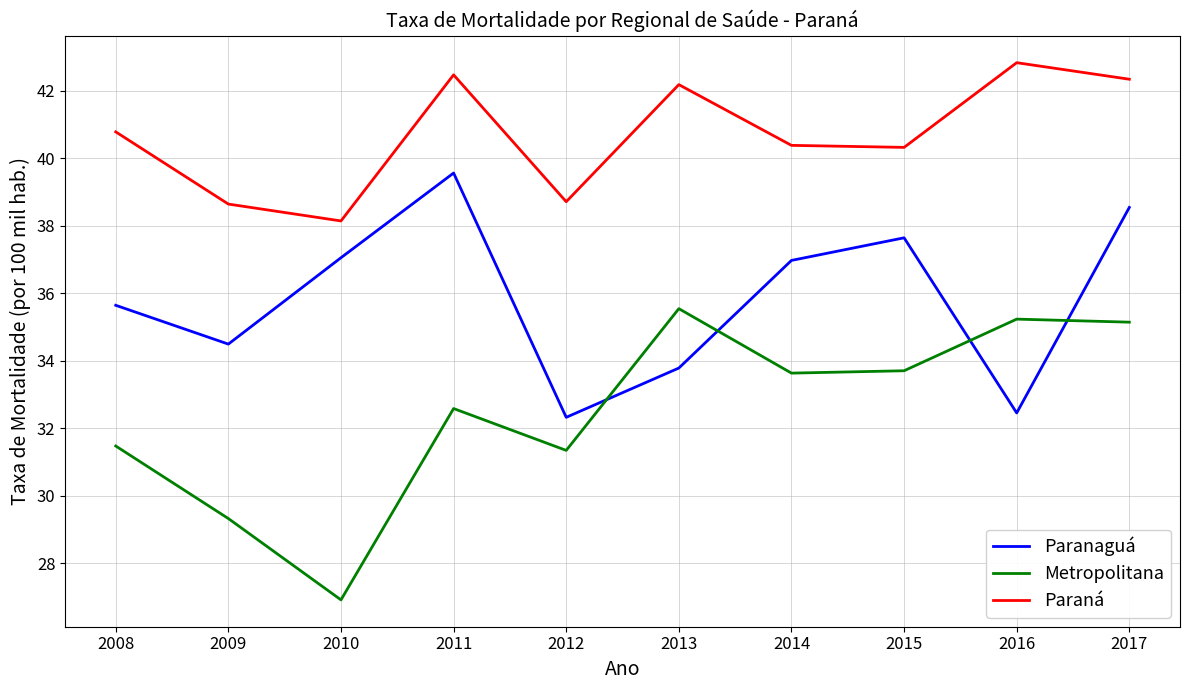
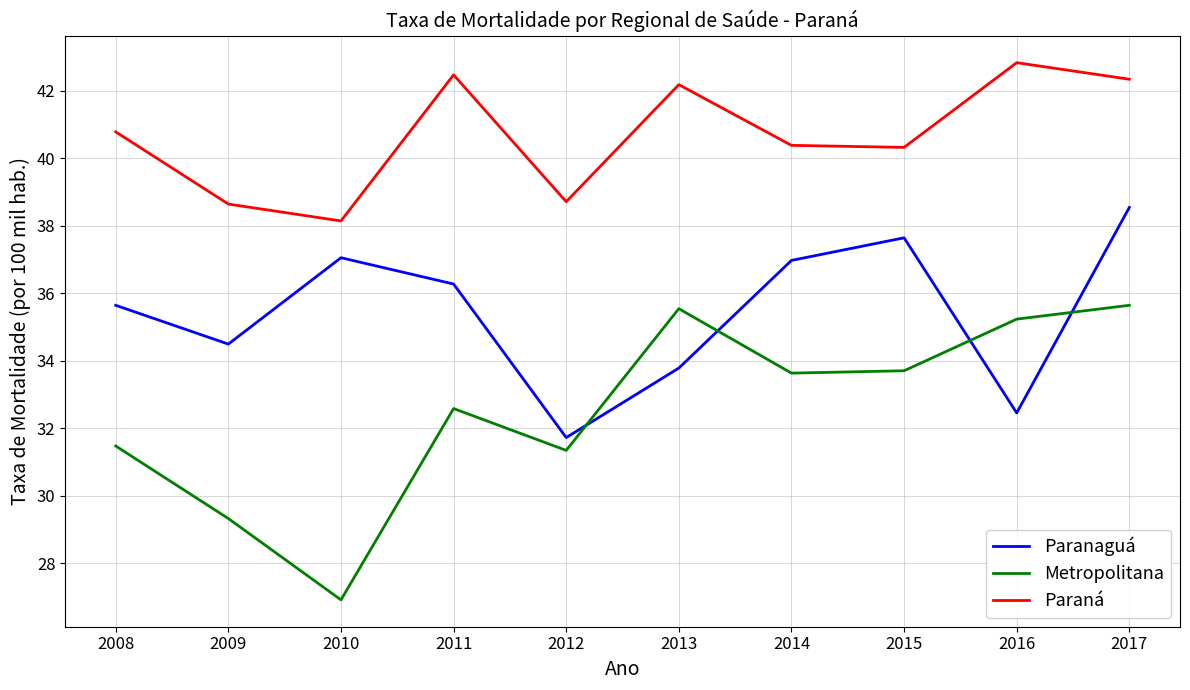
Paranaguá, 2011: 39.6 -> 36.3
Paranaguá, 2012: 32.3 -> 31.7
Metropolitana, 2017: 35.1 -> 35.6
